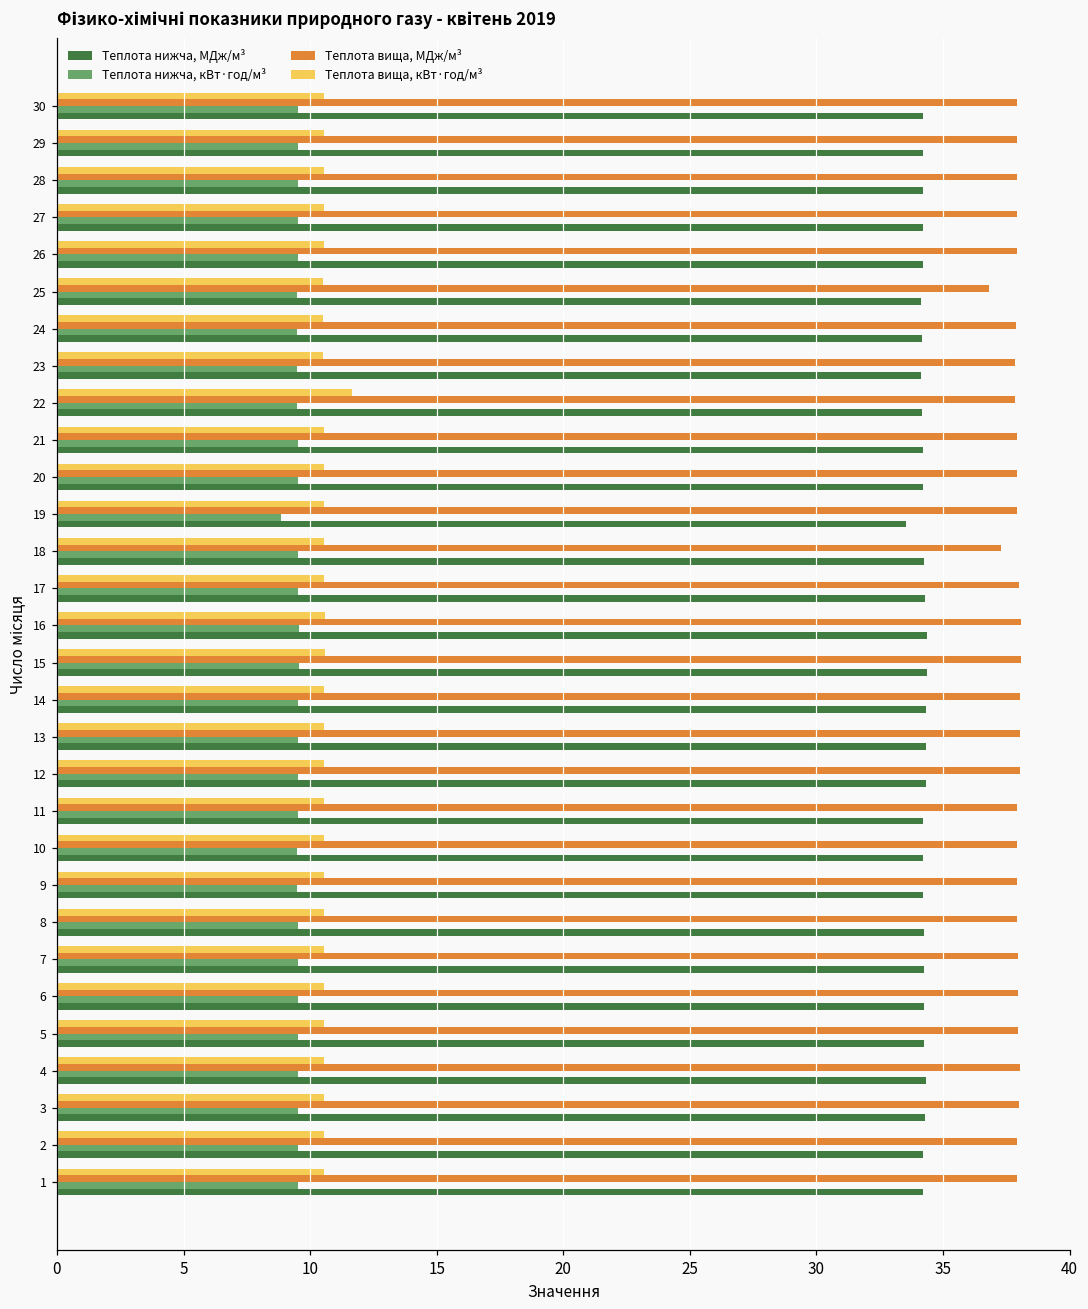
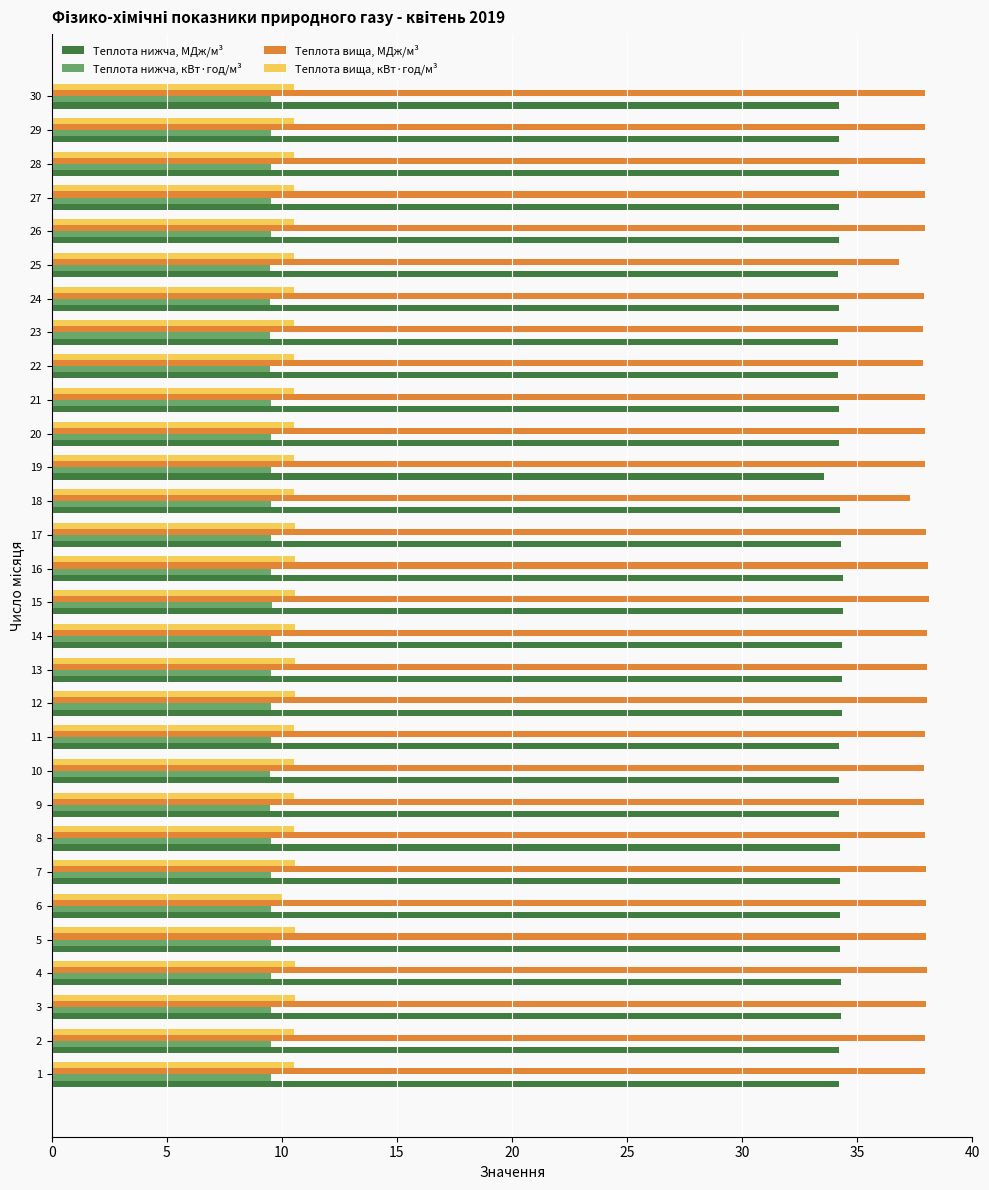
Теплота вища, кВт·год/м³, 22: 11.6 -> 10.5
Теплота нижча, кВт·год/м³, 19: 8.8 -> 9.5
Теплота вища, кВт·год/м³, 6: 10.5 -> 10.1
